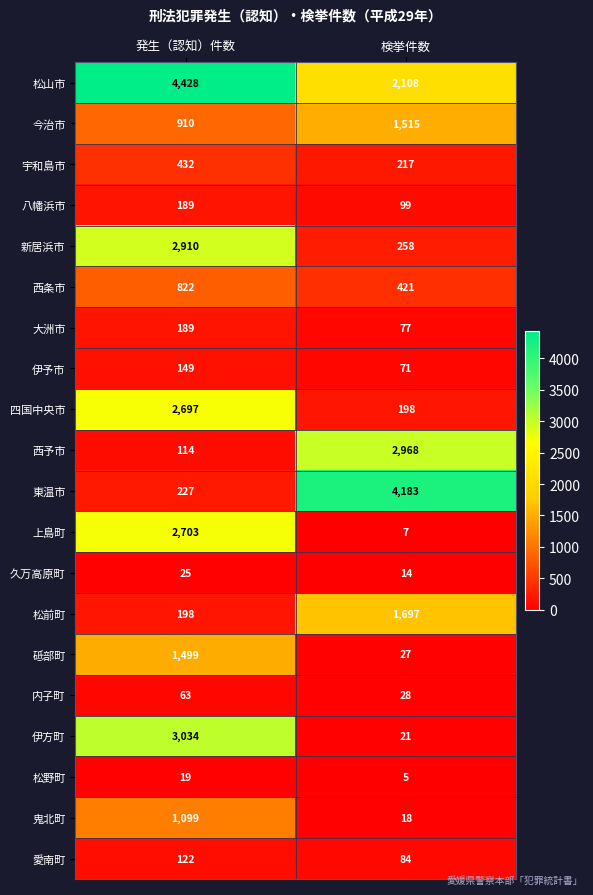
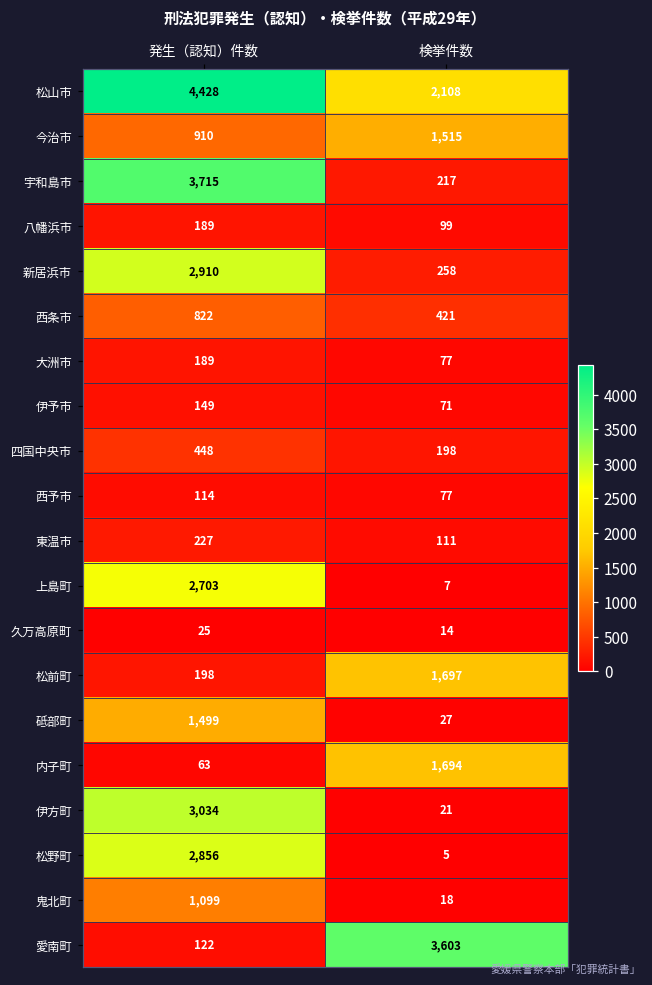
宇和島市, 発生（認知）件数: 432 -> 3,715
四国中央市, 発生（認知）件数: 2,697 -> 448
西予市, 検挙件数: 2,968 -> 77
東温市, 検挙件数: 4,183 -> 111
内子町, 検挙件数: 28 -> 1,694
松野町, 発生（認知）件数: 19 -> 2,856
愛南町, 検挙件数: 84 -> 3,603
